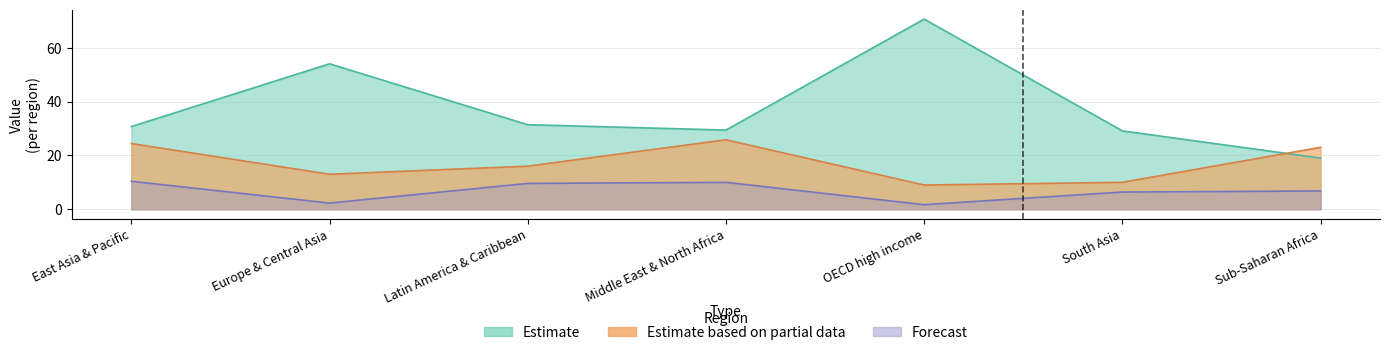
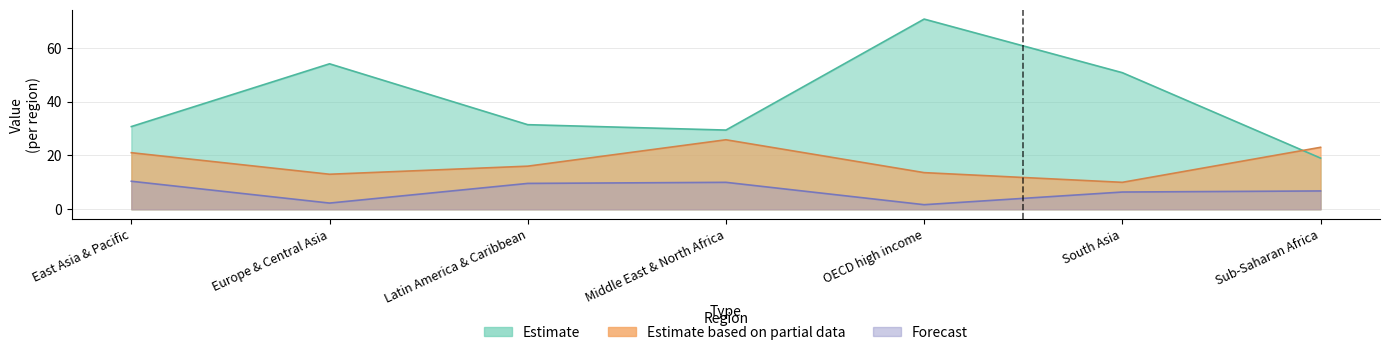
Estimate based on partial data, East Asia & Pacific: 24 -> 21
Estimate based on partial data, OECD high income: 9 -> 14
Estimate, South Asia: 29 -> 51
